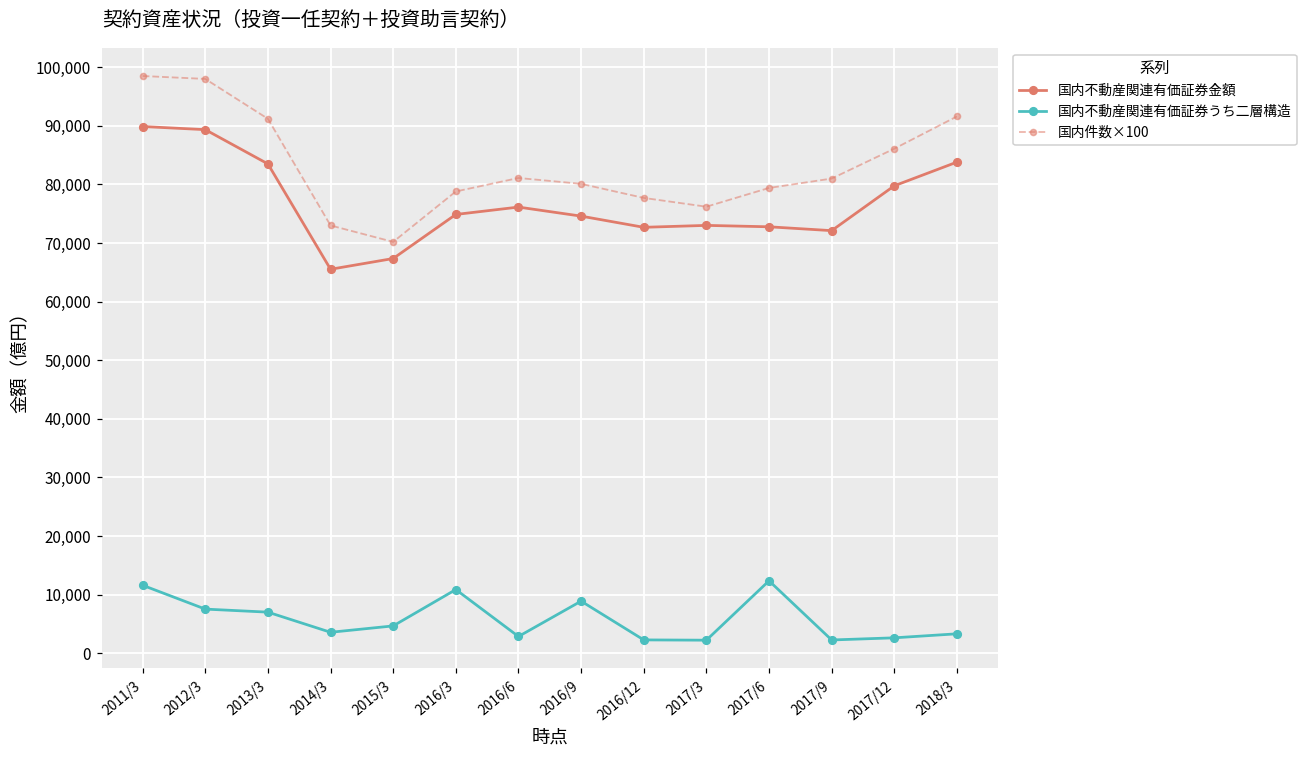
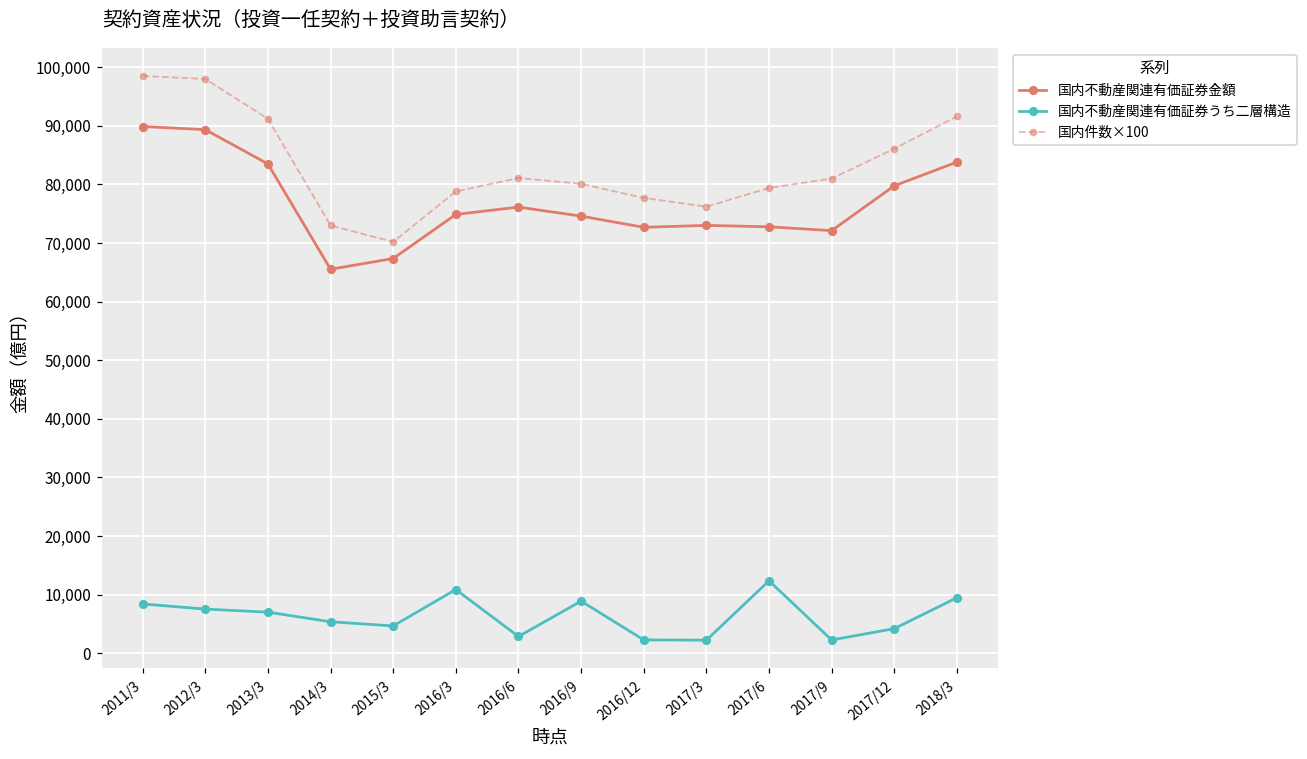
国内不動産関連有価証券うち二層構造, 2011/3: 12,000 -> 8,000
国内不動産関連有価証券うち二層構造, 2014/3: 4,000 -> 5,000
国内不動産関連有価証券うち二層構造, 2017/12: 3,000 -> 4,000
国内不動産関連有価証券うち二層構造, 2018/3: 3,000 -> 9,000
